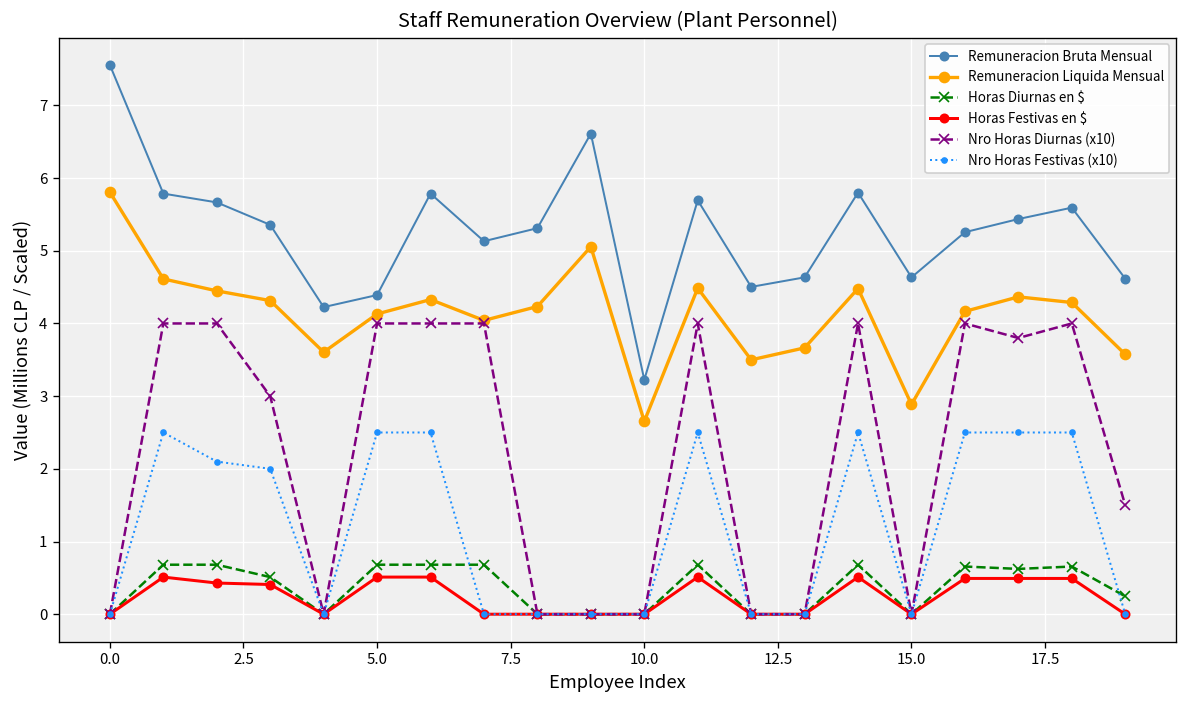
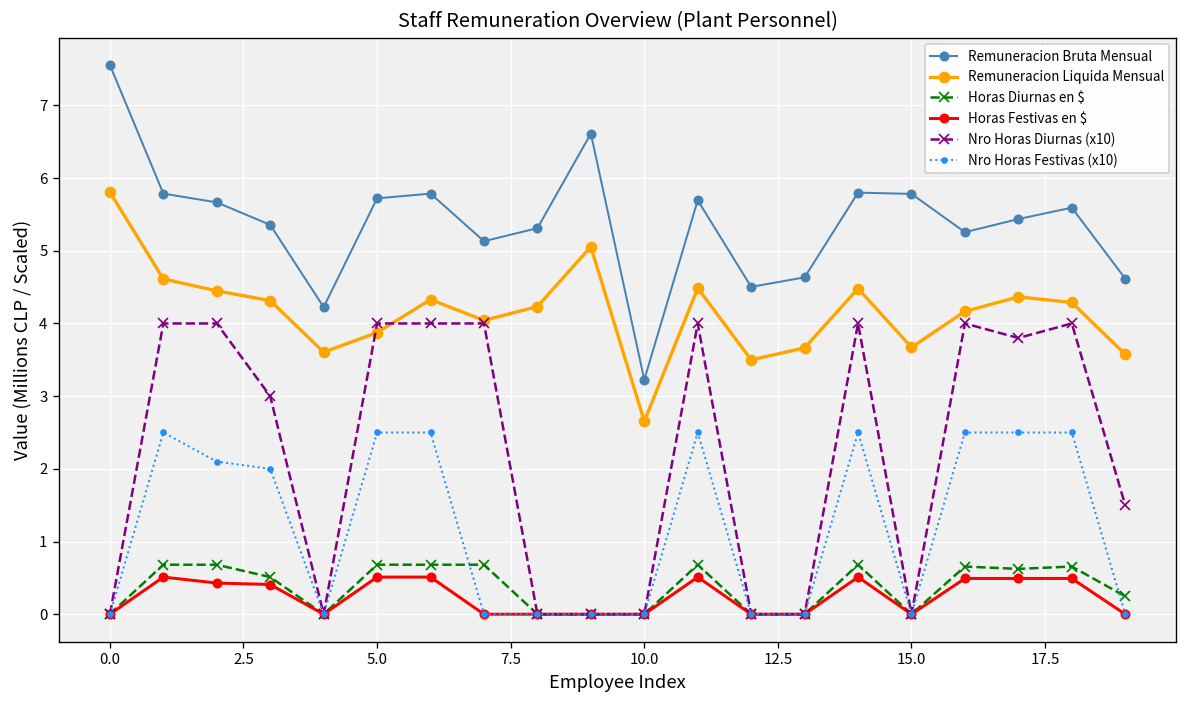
Remuneracion Bruta Mensual, 5.0: 4.4 -> 5.7
Remuneracion Liquida Mensual, 5.0: 4.1 -> 3.9
Remuneracion Bruta Mensual, 15.0: 4.6 -> 5.8
Remuneracion Liquida Mensual, 15.0: 2.9 -> 3.7
